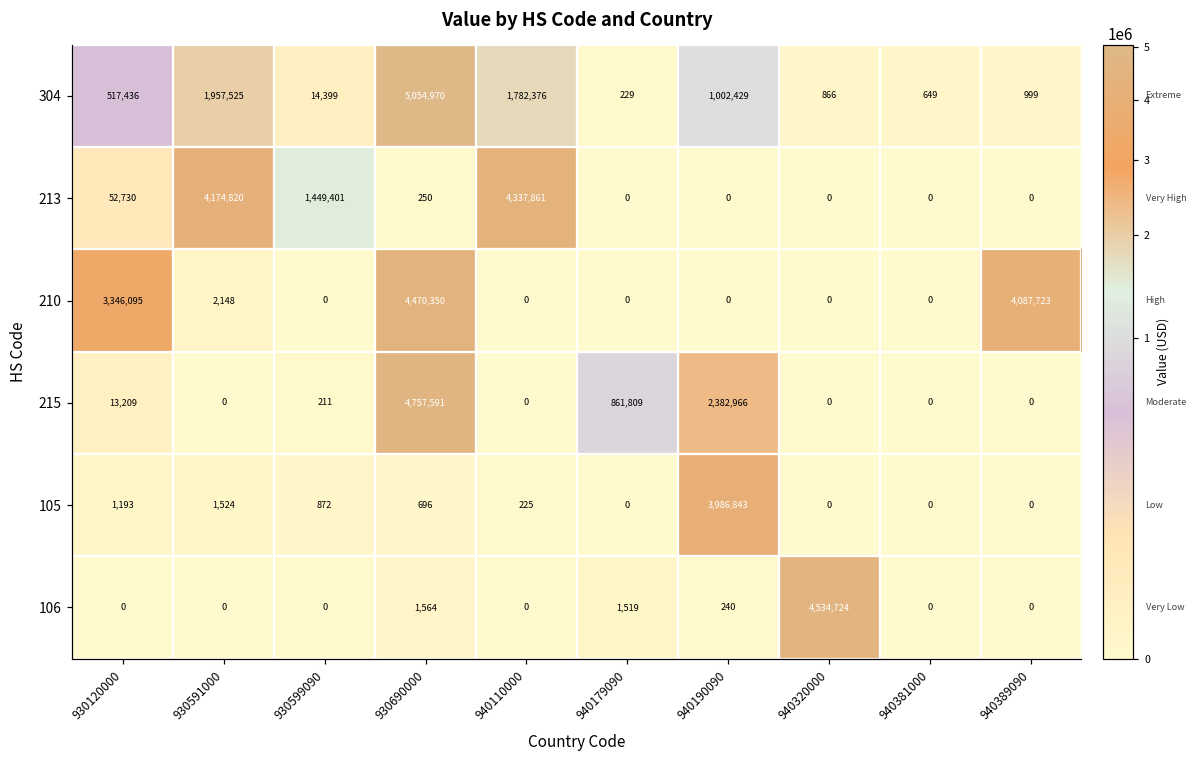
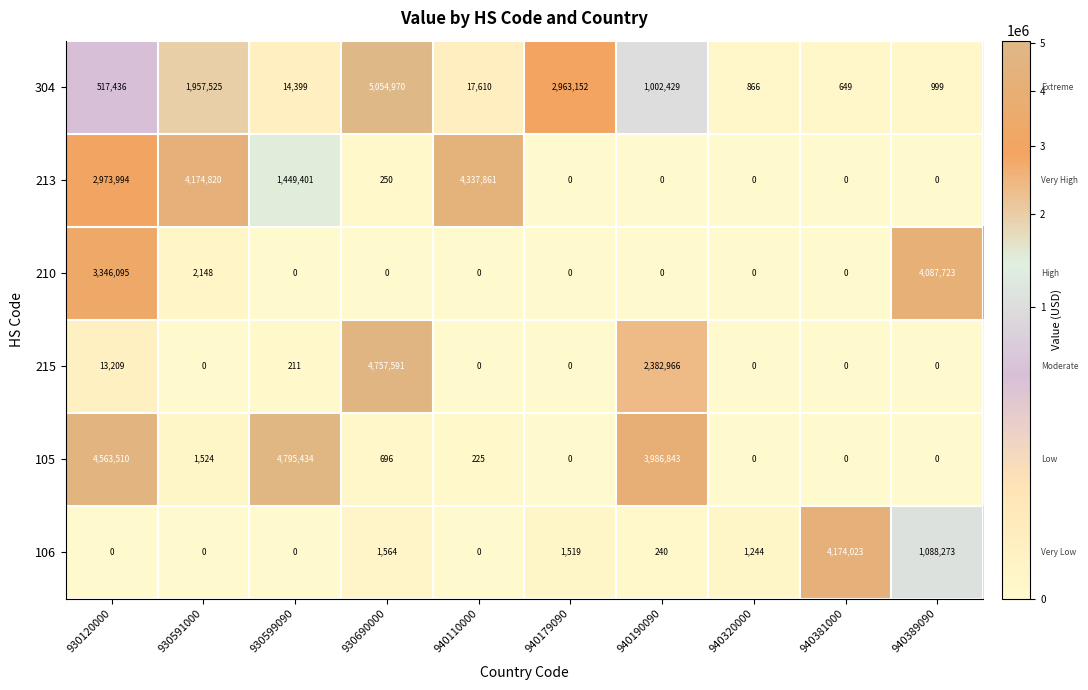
304, 940110000: 1,782,376 -> 17,610
304, 940179090: 229 -> 2,963,152
213, 930120000: 52,730 -> 2,973,994
210, 930690000: 4,470,350 -> 0
215, 940179090: 861,809 -> 0
105, 930120000: 1,193 -> 4,563,510
105, 930599090: 872 -> 4,795,434
106, 940320000: 4,534,724 -> 1,244
106, 940381000: 0 -> 4,174,023
106, 940389090: 0 -> 1,088,273
